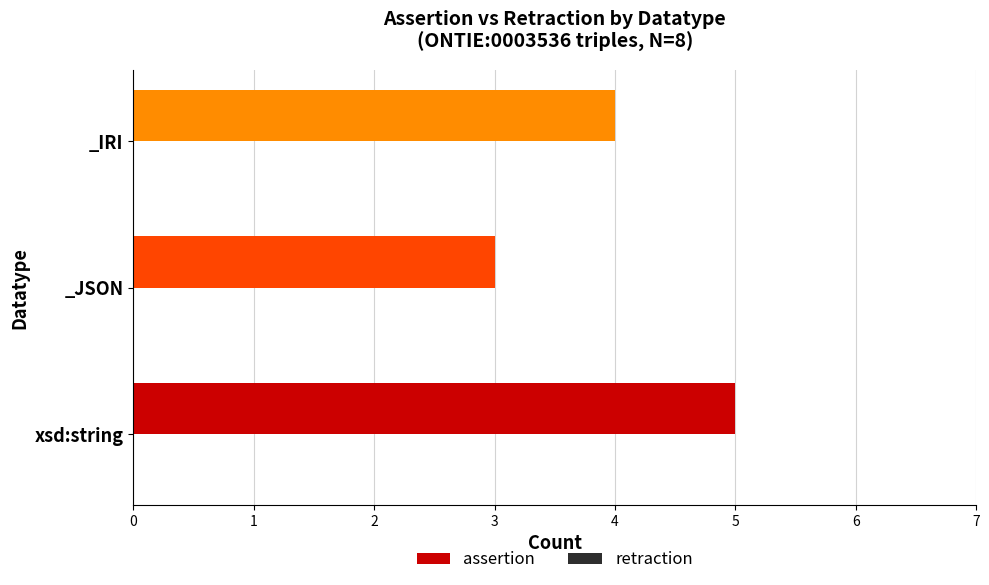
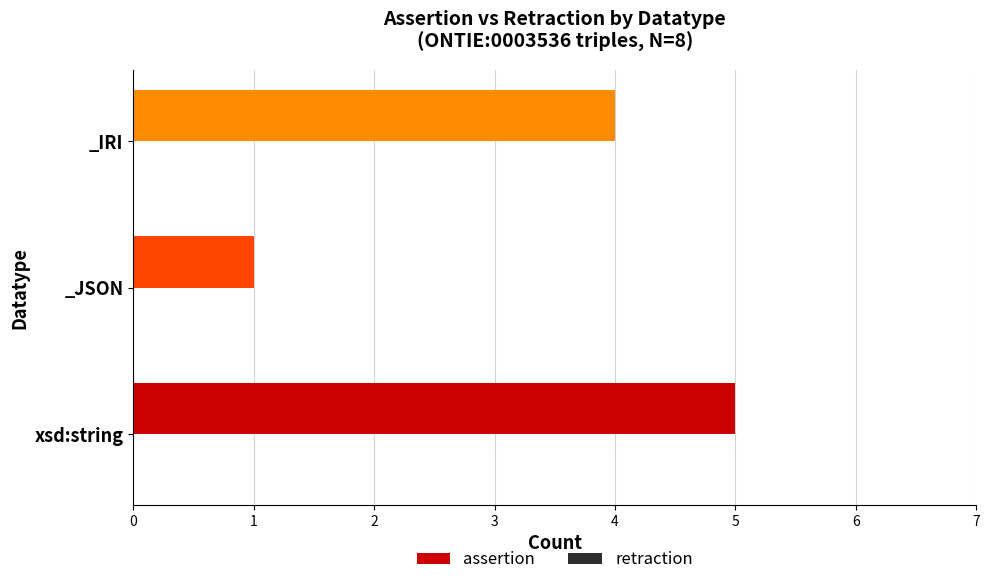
assertion, _JSON: 3 -> 1
